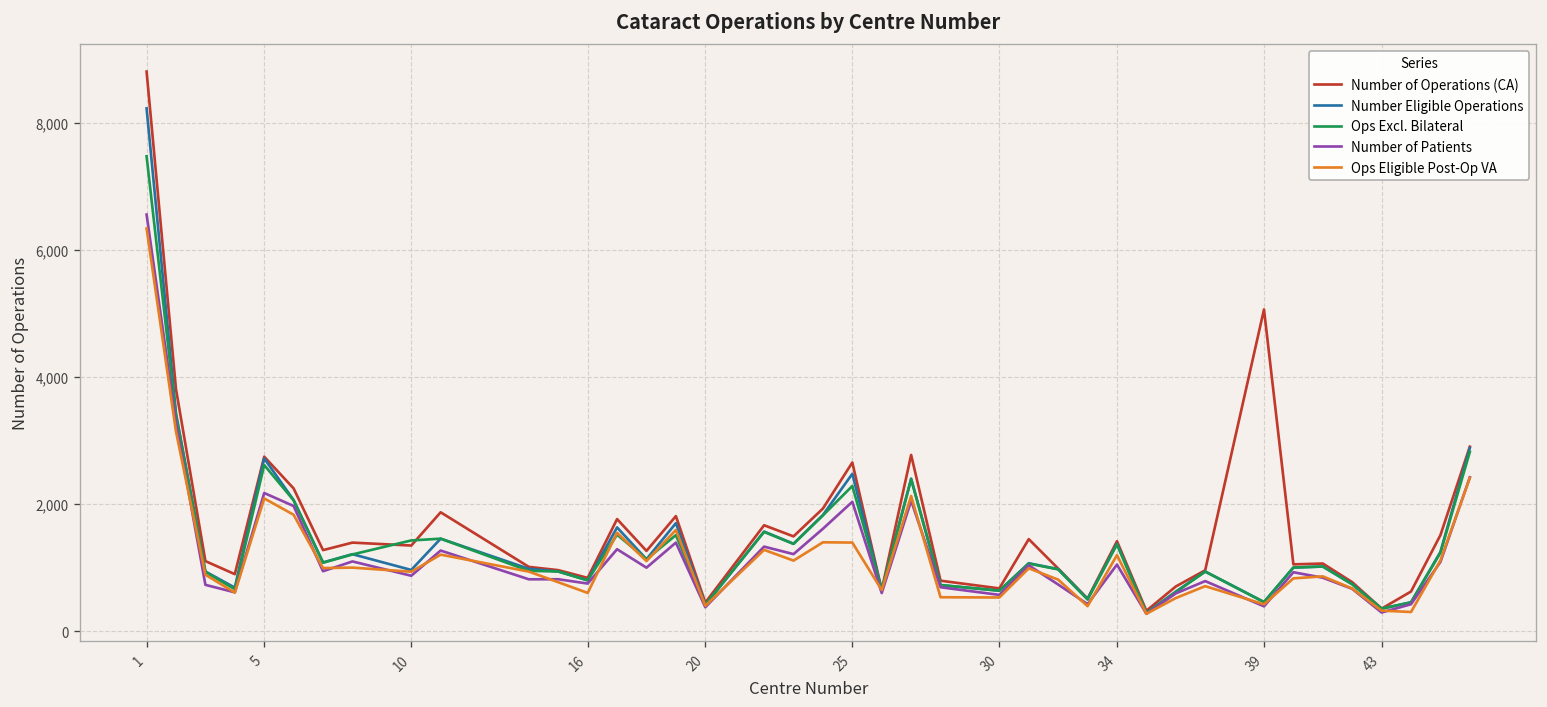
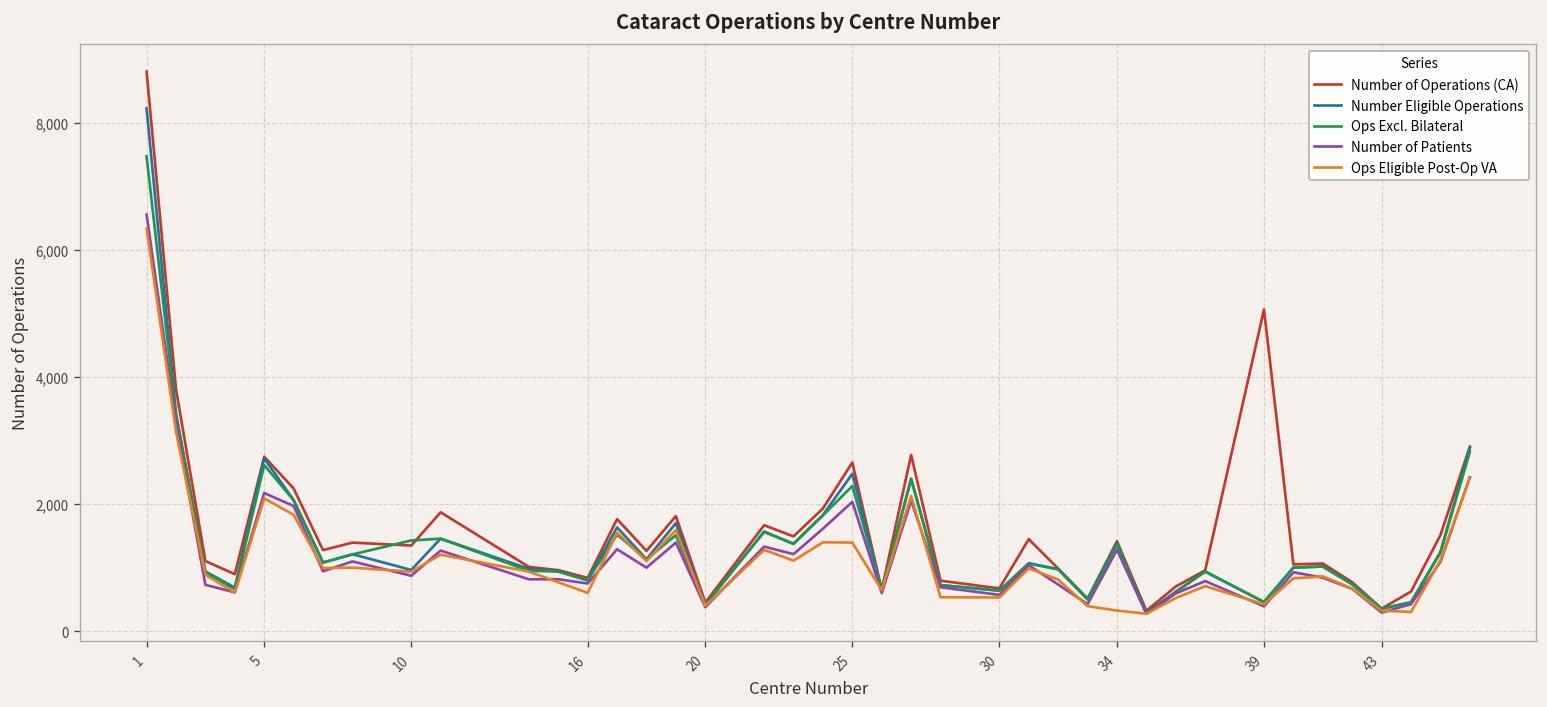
Number of Patients, 34: 1,100 -> 1,300
Ops Eligible Post-Op VA, 34: 1,200 -> 300
